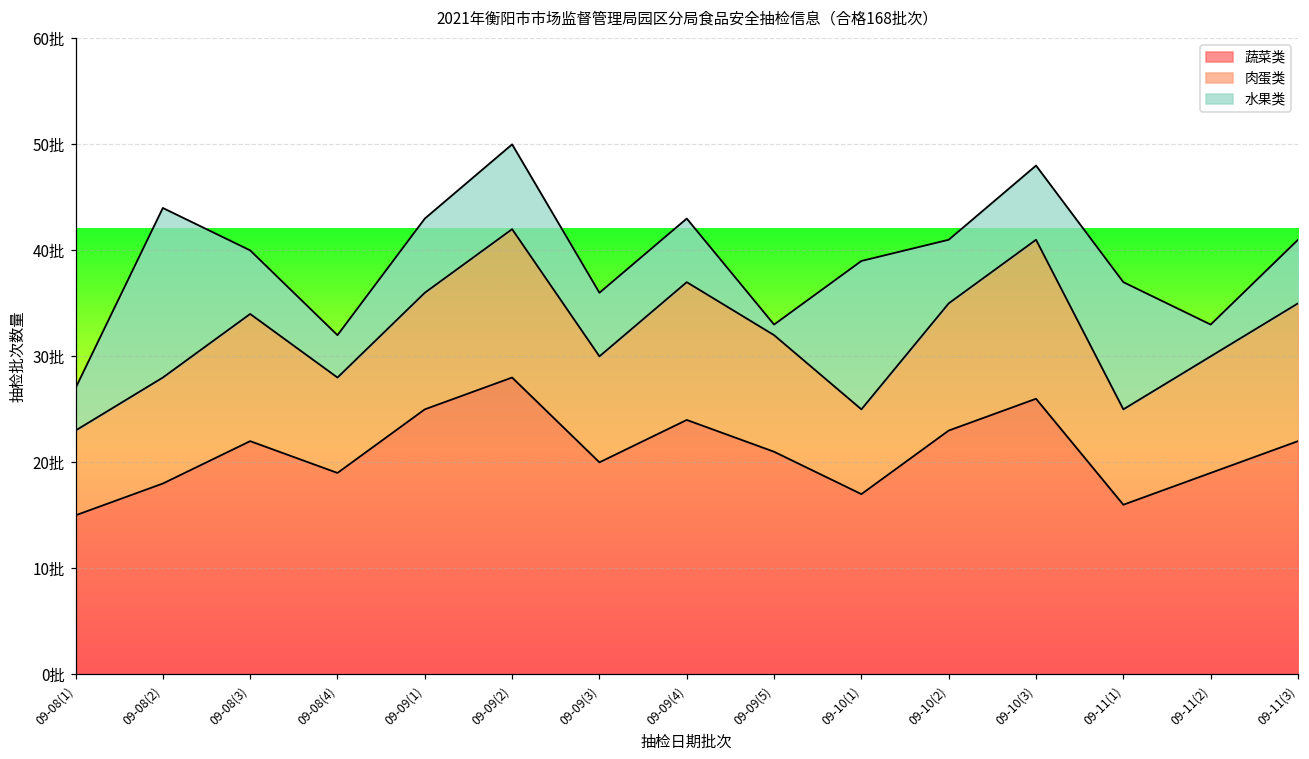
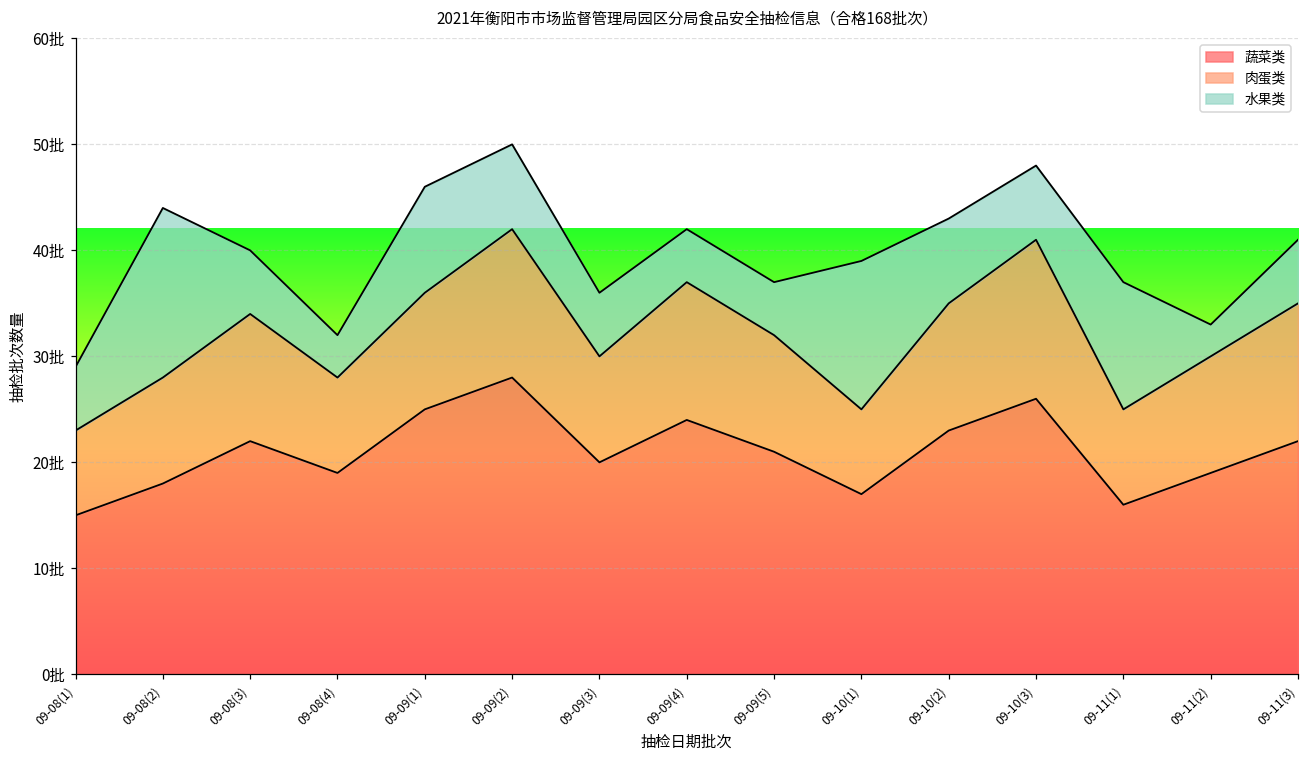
水果类, 09-08(1): 4批 -> 6批
水果类, 09-09(1): 7批 -> 10批
水果类, 09-09(4): 6批 -> 5批
水果类, 09-09(5): 1批 -> 5批
水果类, 09-10(2): 6批 -> 8批
